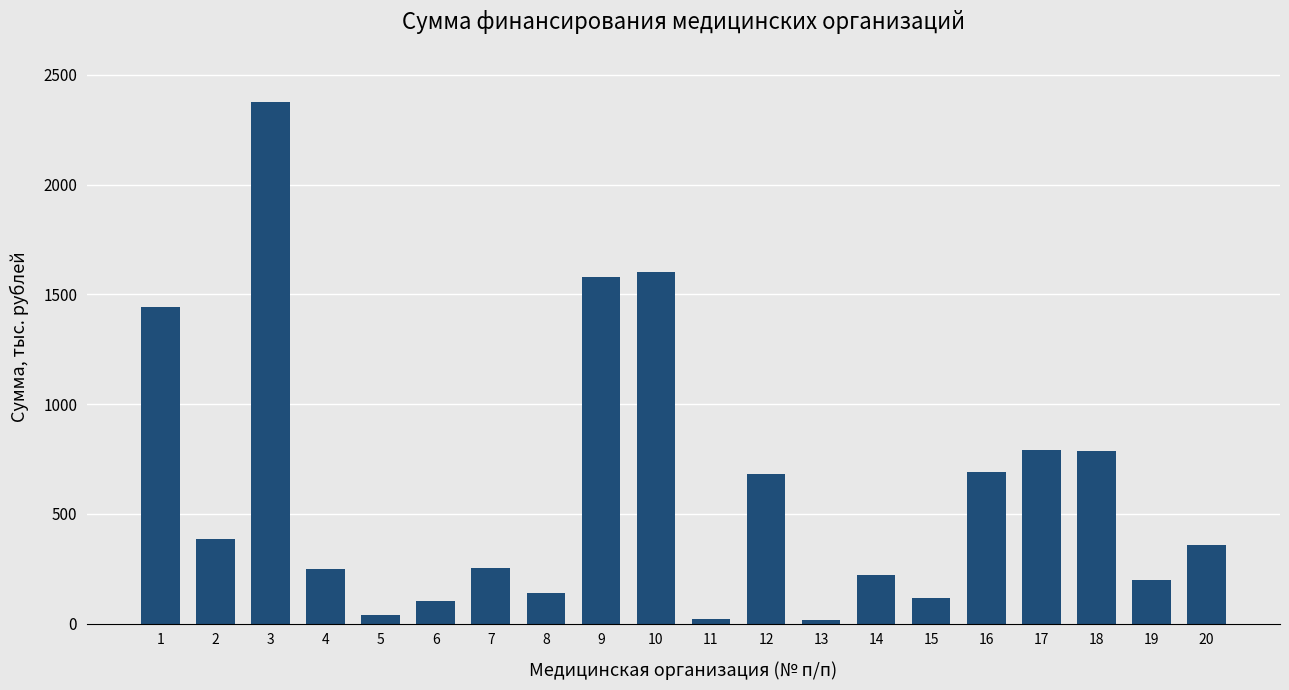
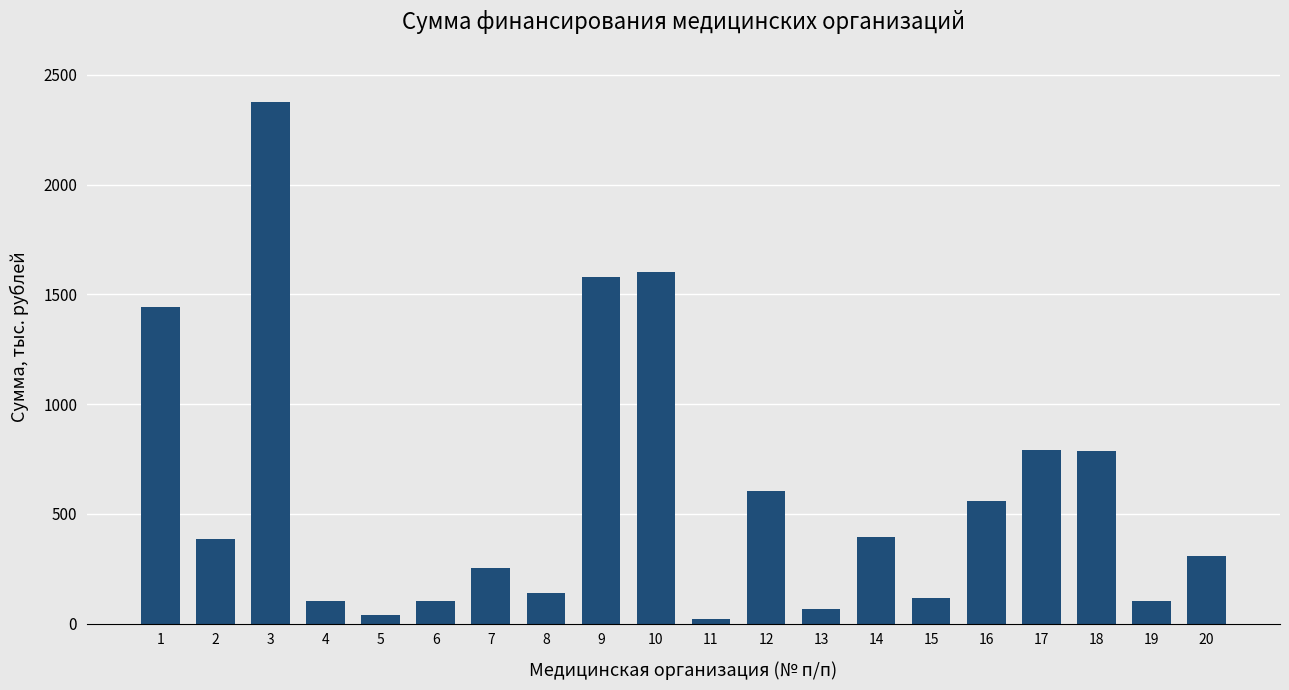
4: 250 -> 100
12: 680 -> 610
13: 20 -> 70
14: 220 -> 390
16: 690 -> 560
19: 200 -> 100
20: 360 -> 310
